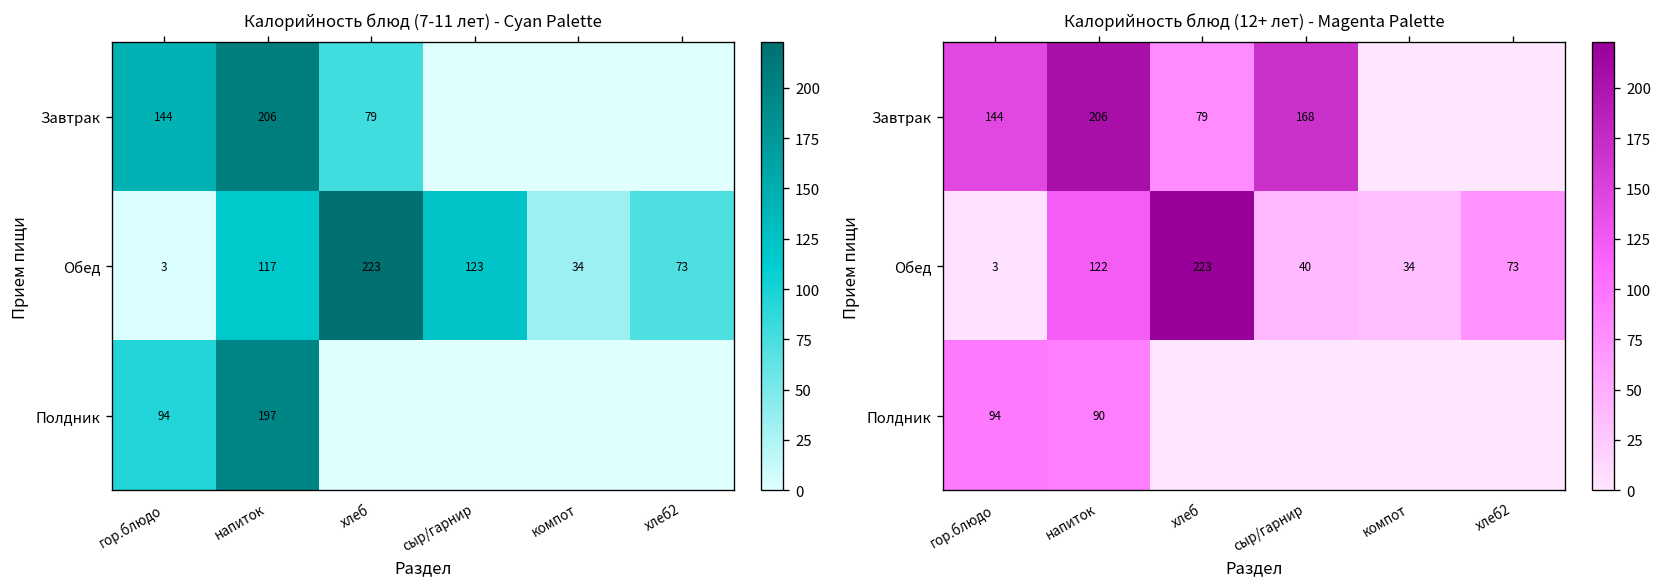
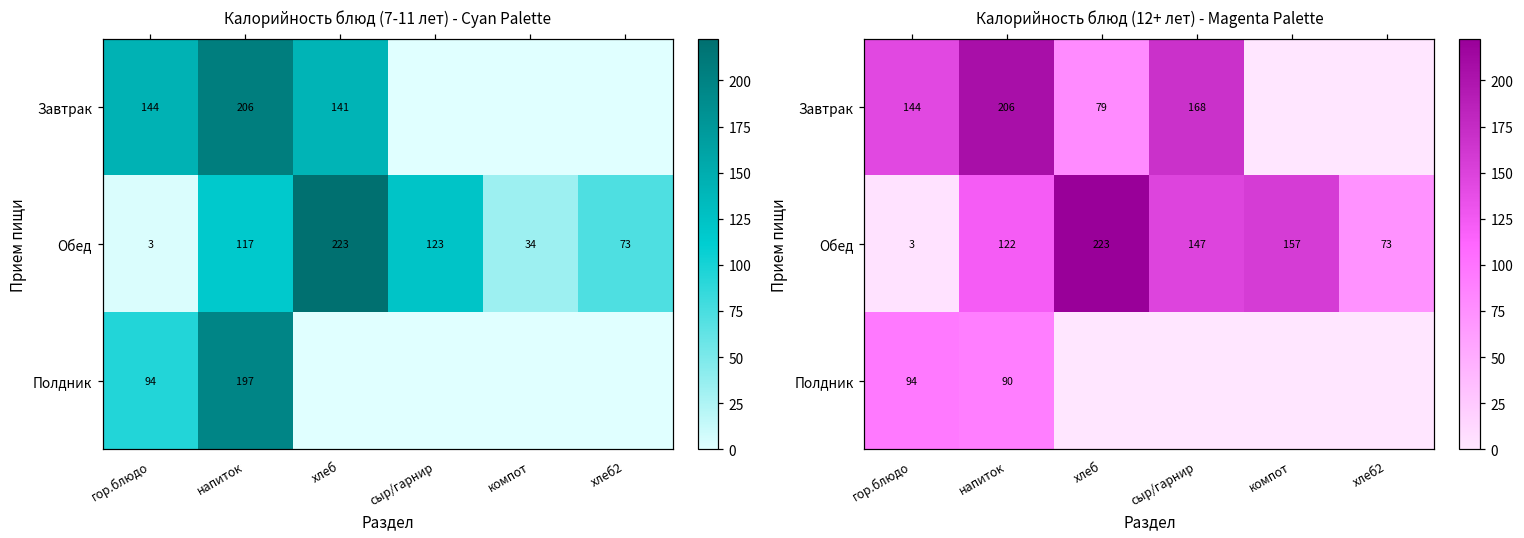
Калорийность блюд (7-11 лет) - Cyan Palette, Завтрак, хлеб: 79 -> 141
Калорийность блюд (12+ лет) - Magenta Palette, Обед, сыр/гарнир: 40 -> 147
Калорийность блюд (12+ лет) - Magenta Palette, Обед, компот: 34 -> 157
